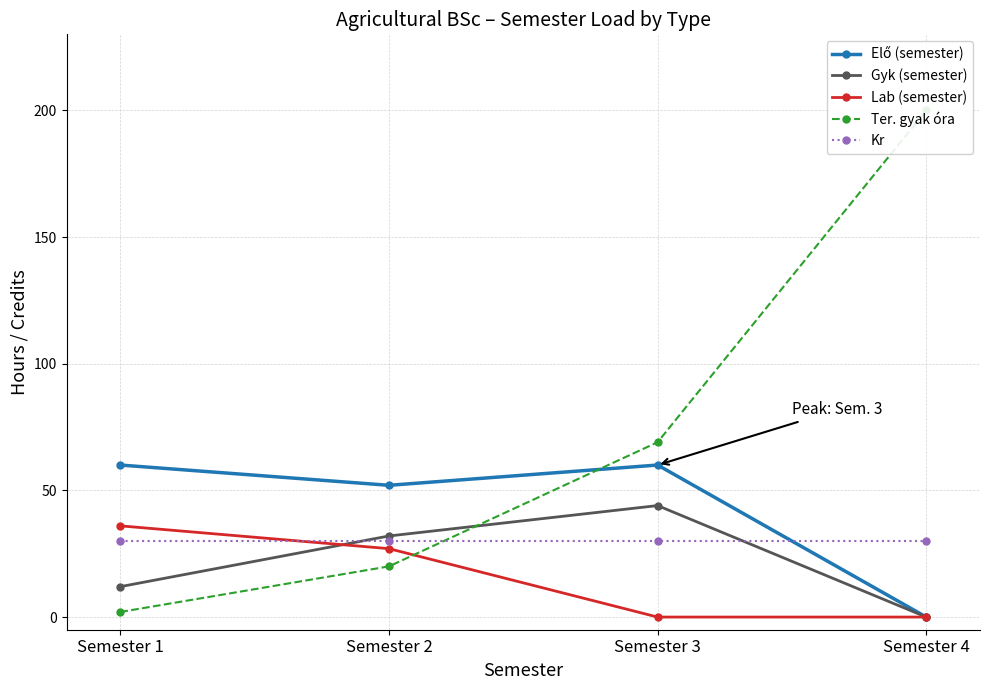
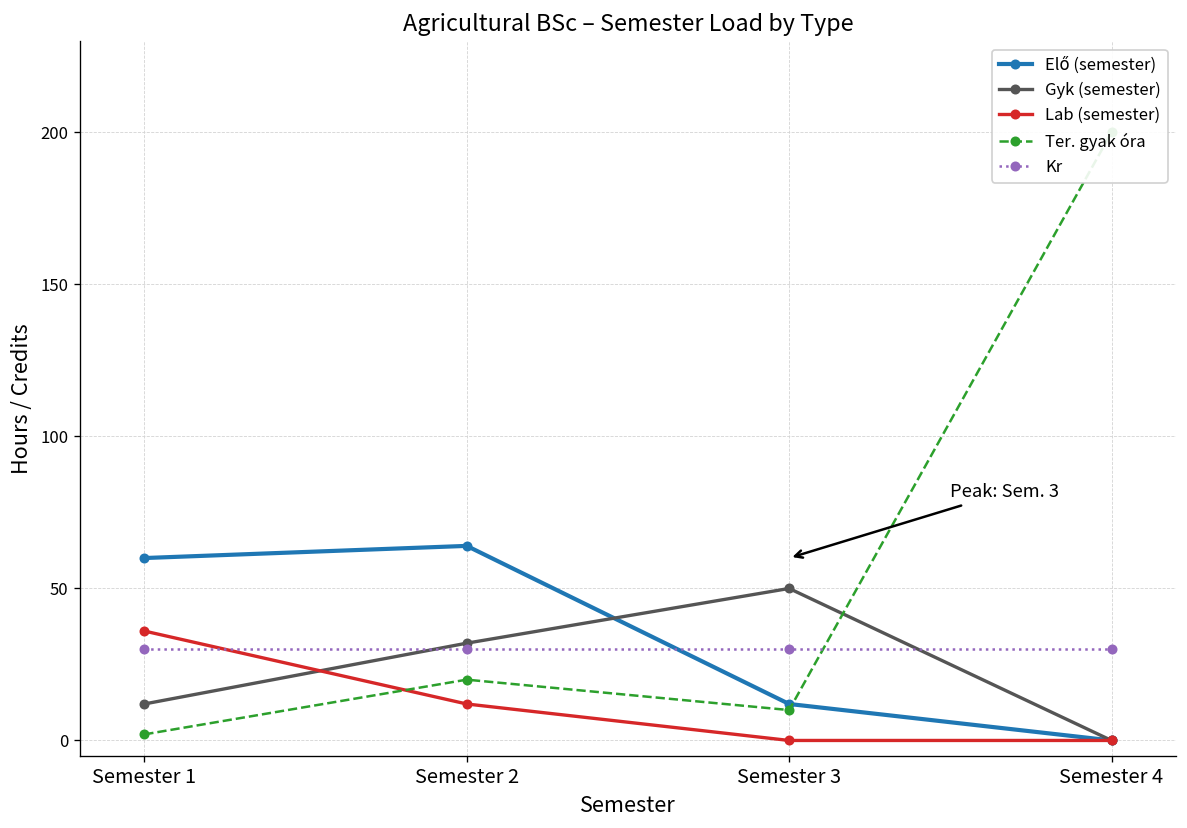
Elő (semester), Semester 2: 52 -> 64
Lab (semester), Semester 2: 27 -> 12
Elő (semester), Semester 3: 60 -> 12
Gyk (semester), Semester 3: 44 -> 50
Ter. gyak óra, Semester 3: 69 -> 10
